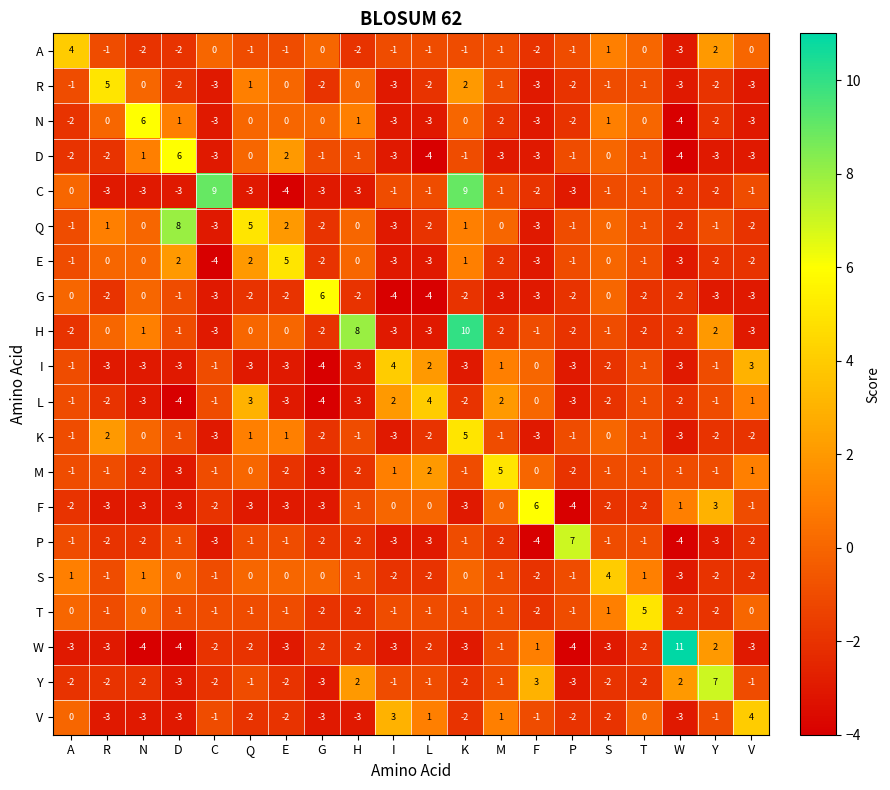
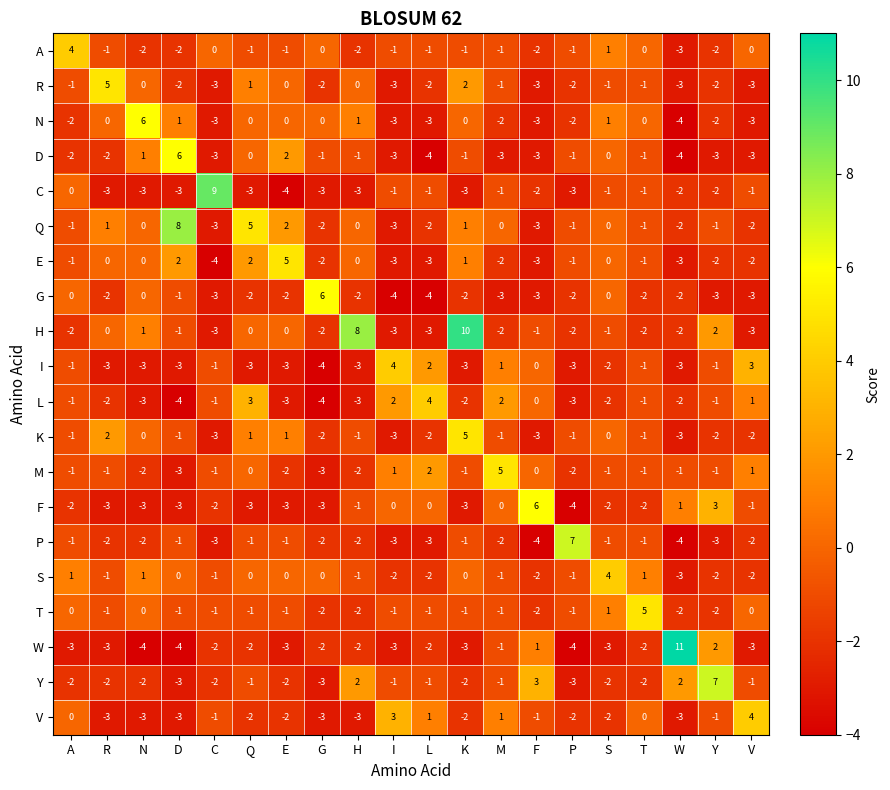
A, Y: 2 -> -2
C, K: 9 -> -3
